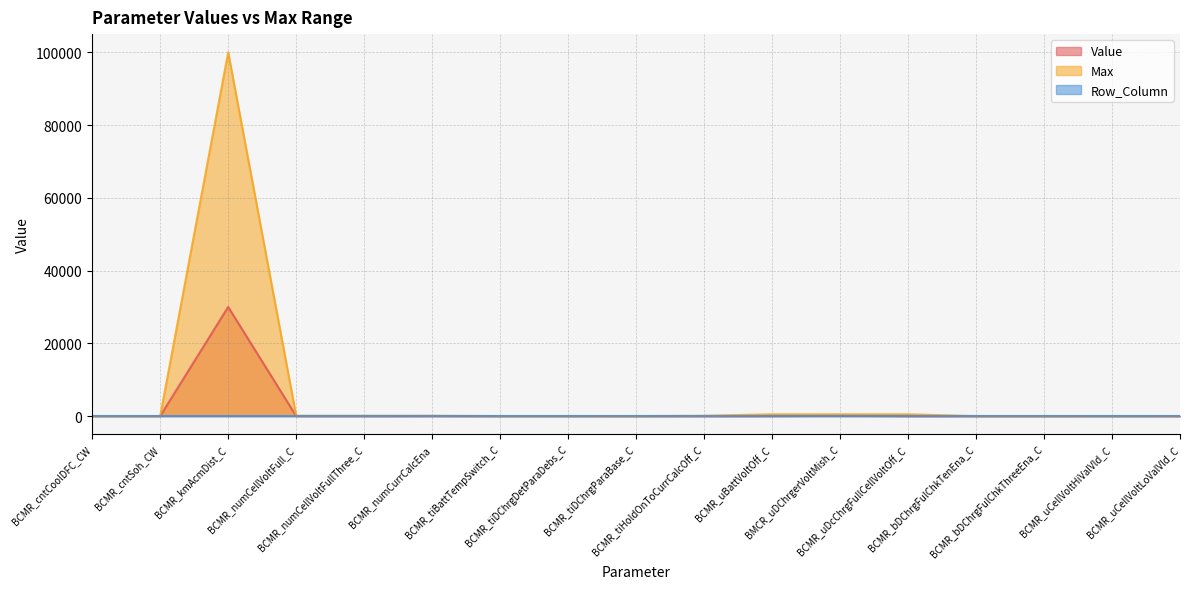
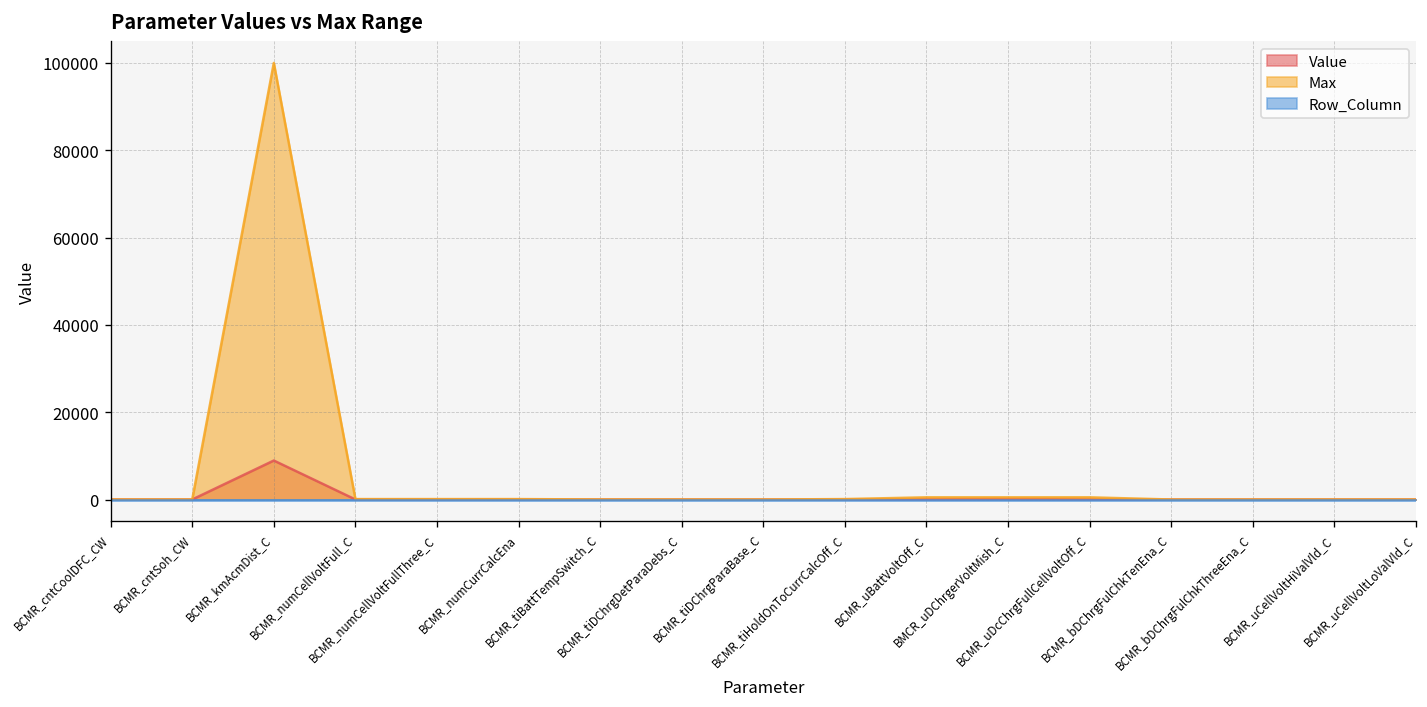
Value, BCMR_kmAcmDist_C: 30000 -> 9000
